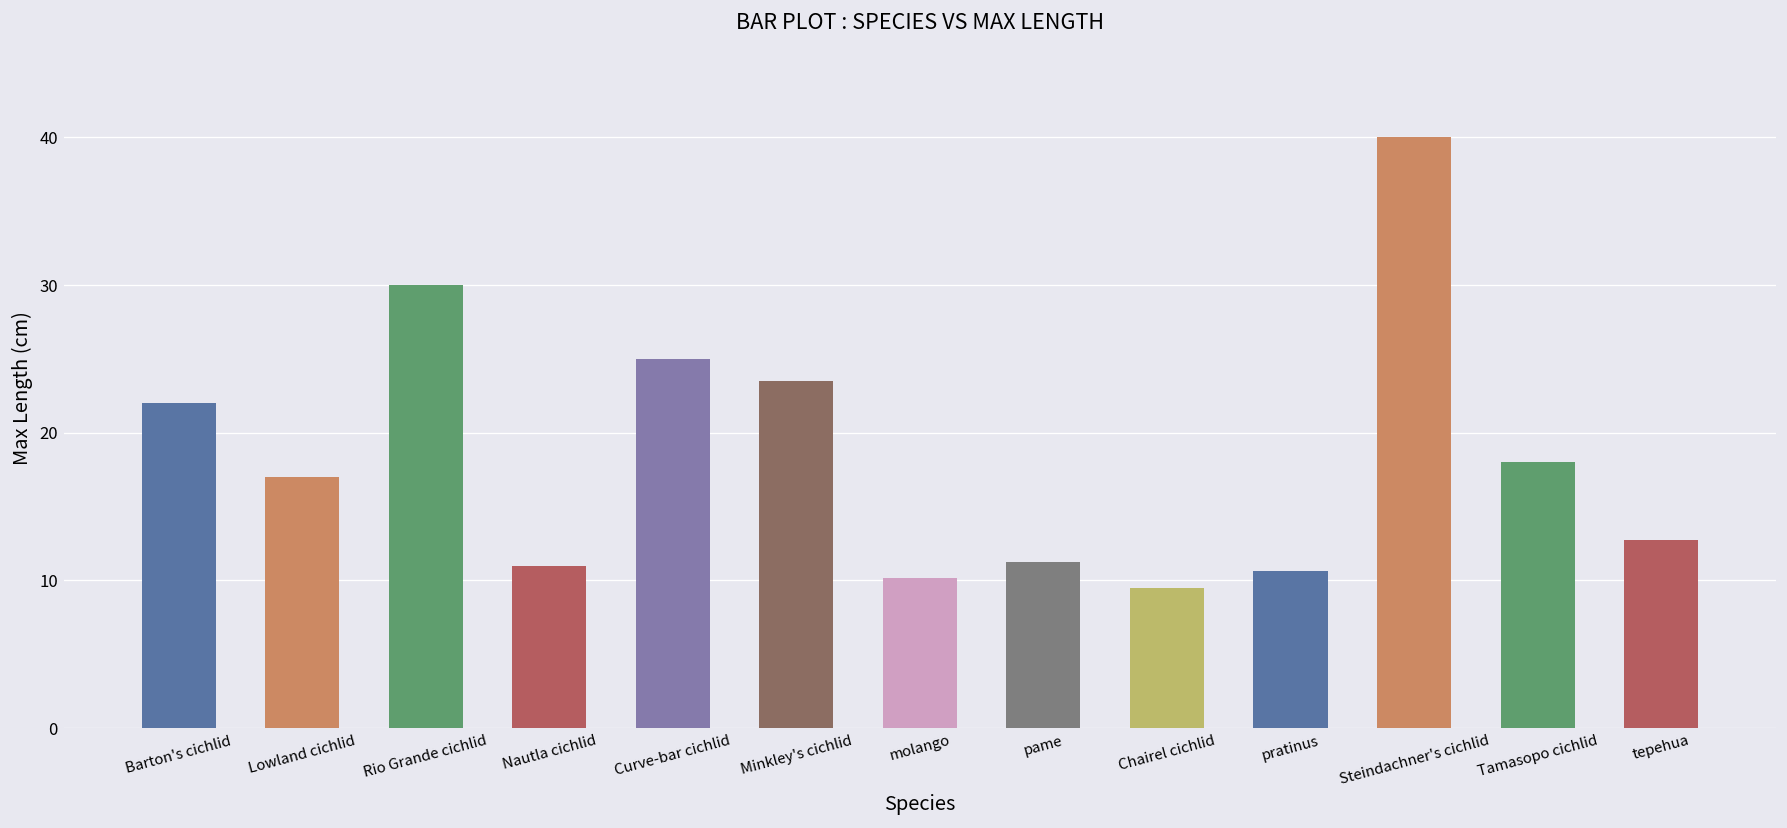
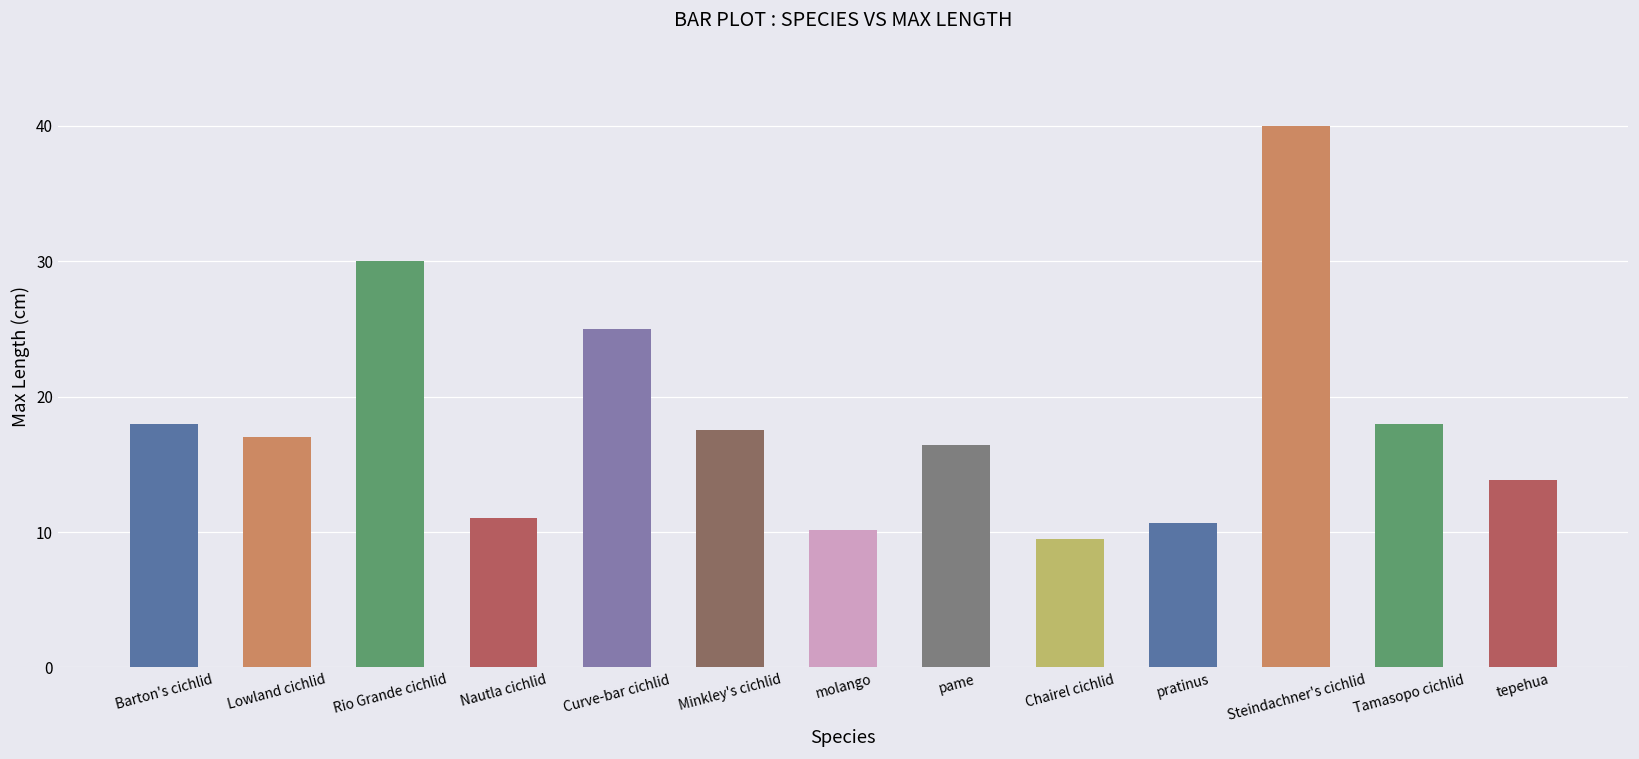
Barton's cichlid: 22 -> 18
Minkley's cichlid: 23.5 -> 17.5
pame: 11.2 -> 16.5
tepehua: 12.7 -> 13.8
